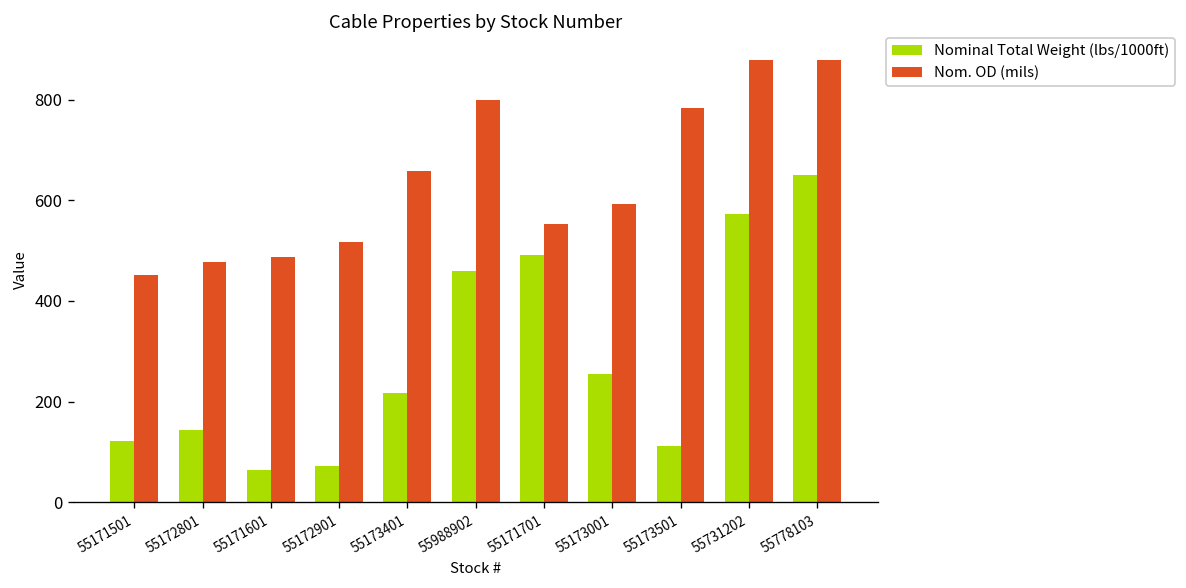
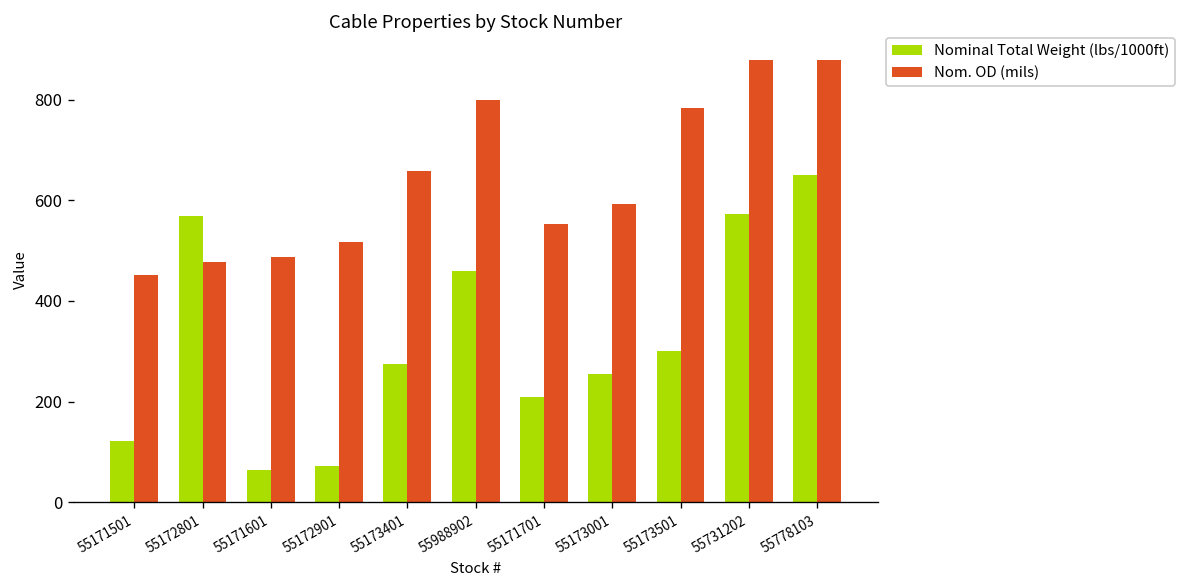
Nominal Total Weight (lbs/1000ft), 55172801: 140 -> 570
Nominal Total Weight (lbs/1000ft), 55173401: 220 -> 280
Nominal Total Weight (lbs/1000ft), 55171701: 490 -> 210
Nominal Total Weight (lbs/1000ft), 55173501: 110 -> 300
